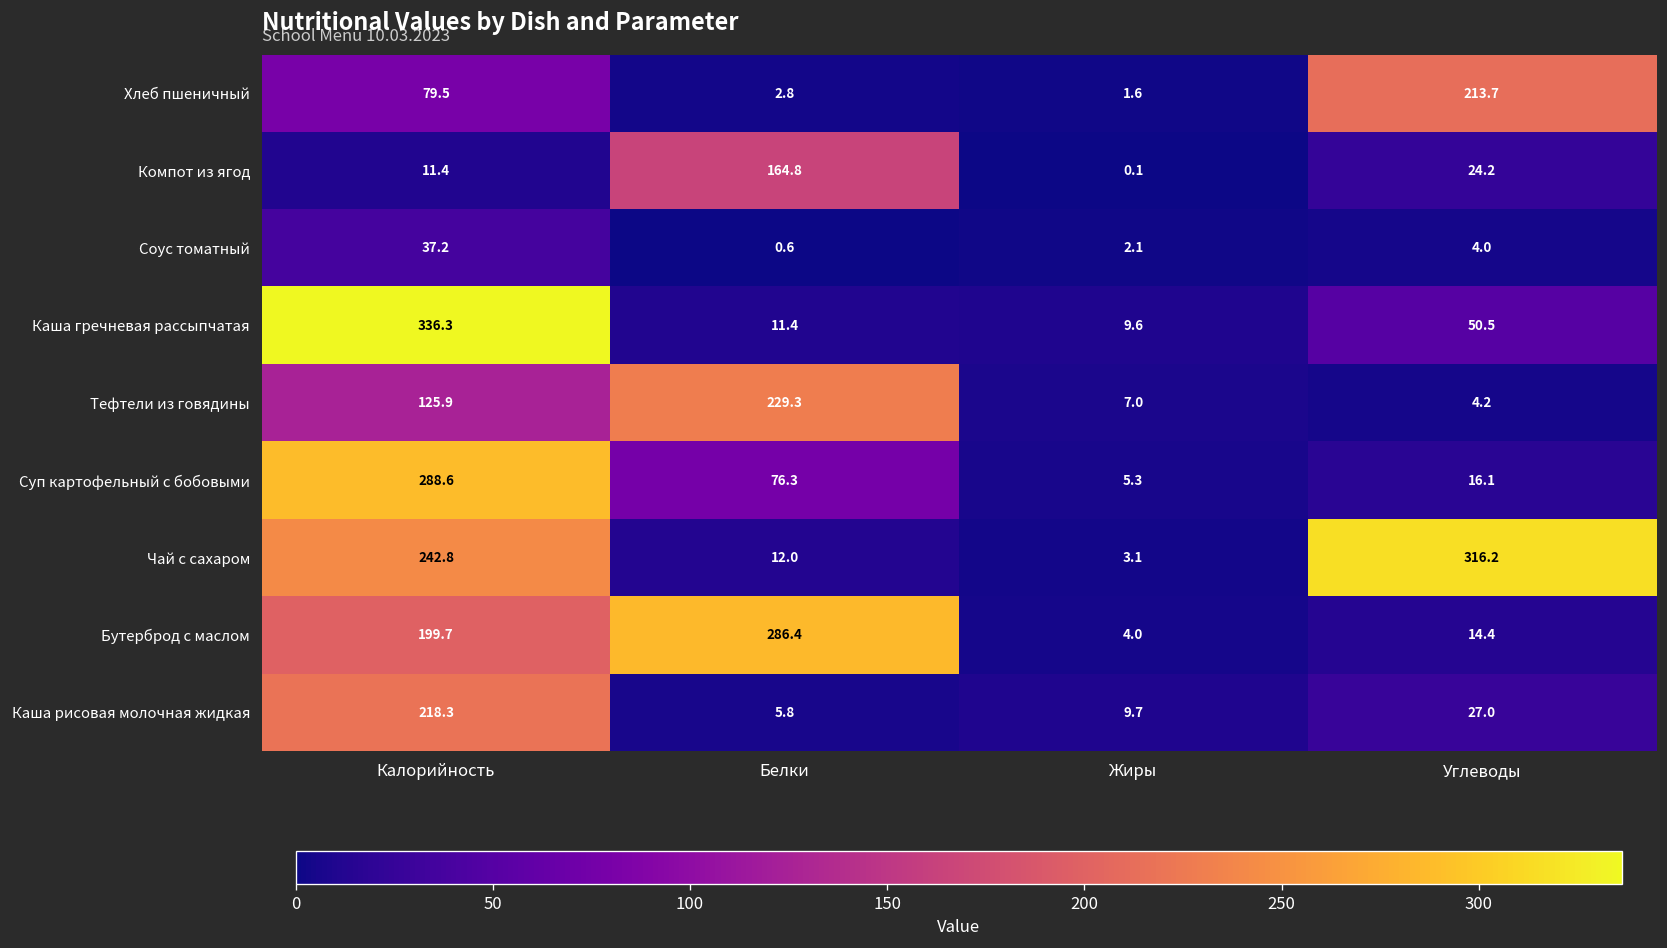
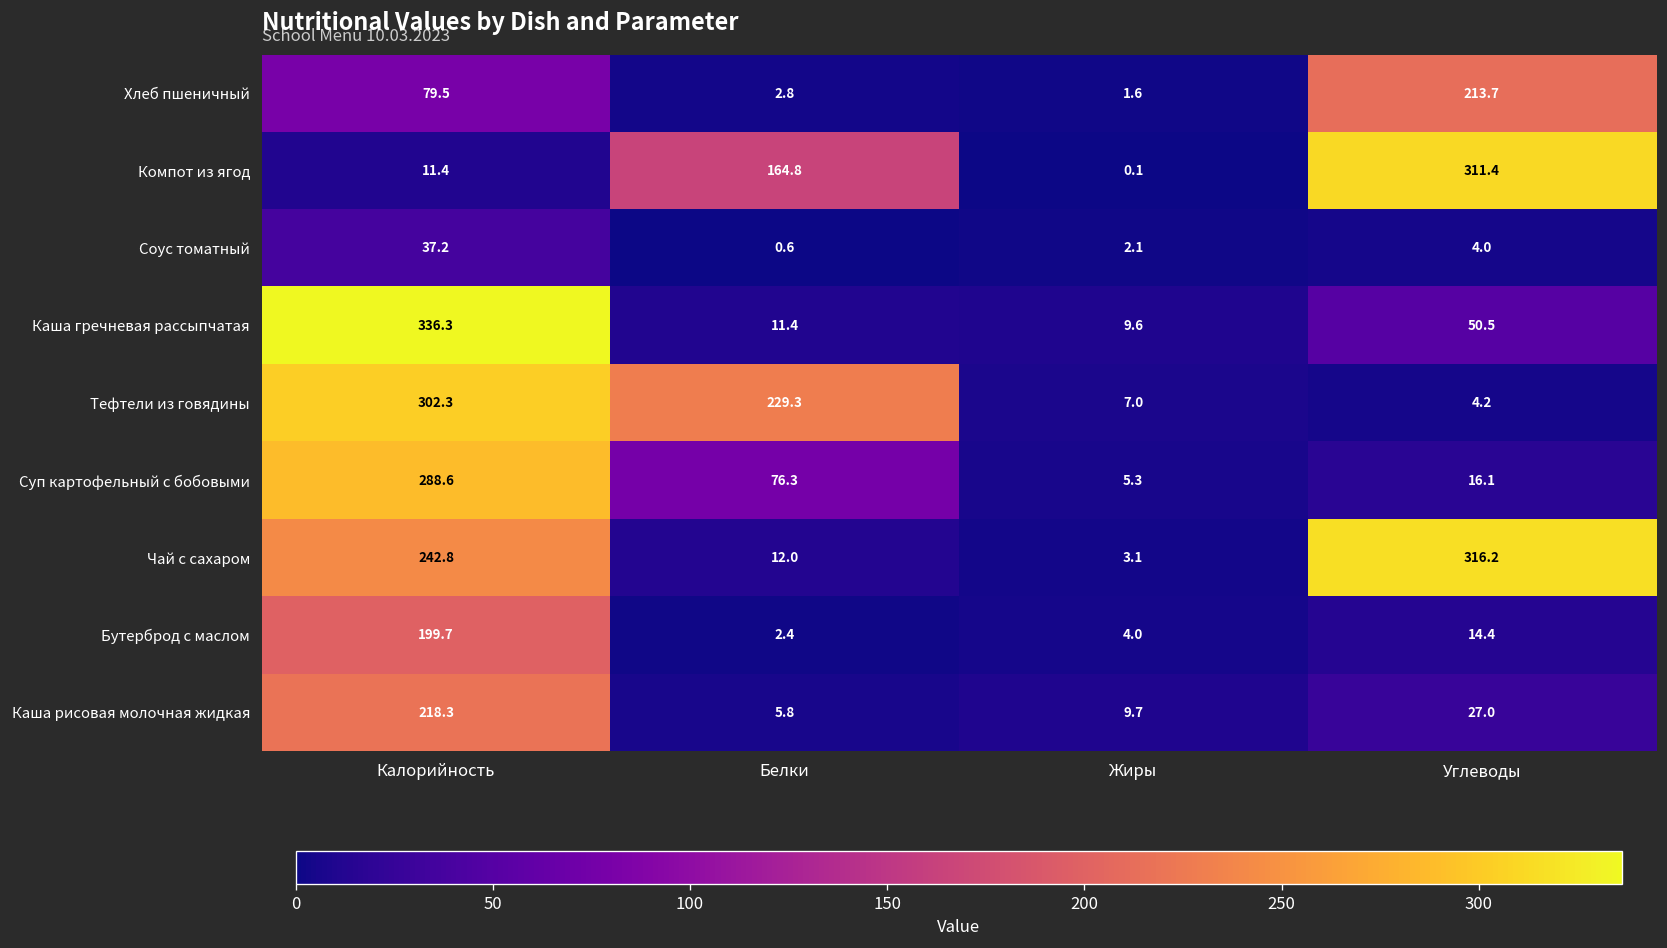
Компот из ягод, Углеводы: 24.2 -> 311.4
Тефтели из говядины, Калорийность: 125.9 -> 302.3
Бутерброд с маслом, Белки: 286.4 -> 2.4
